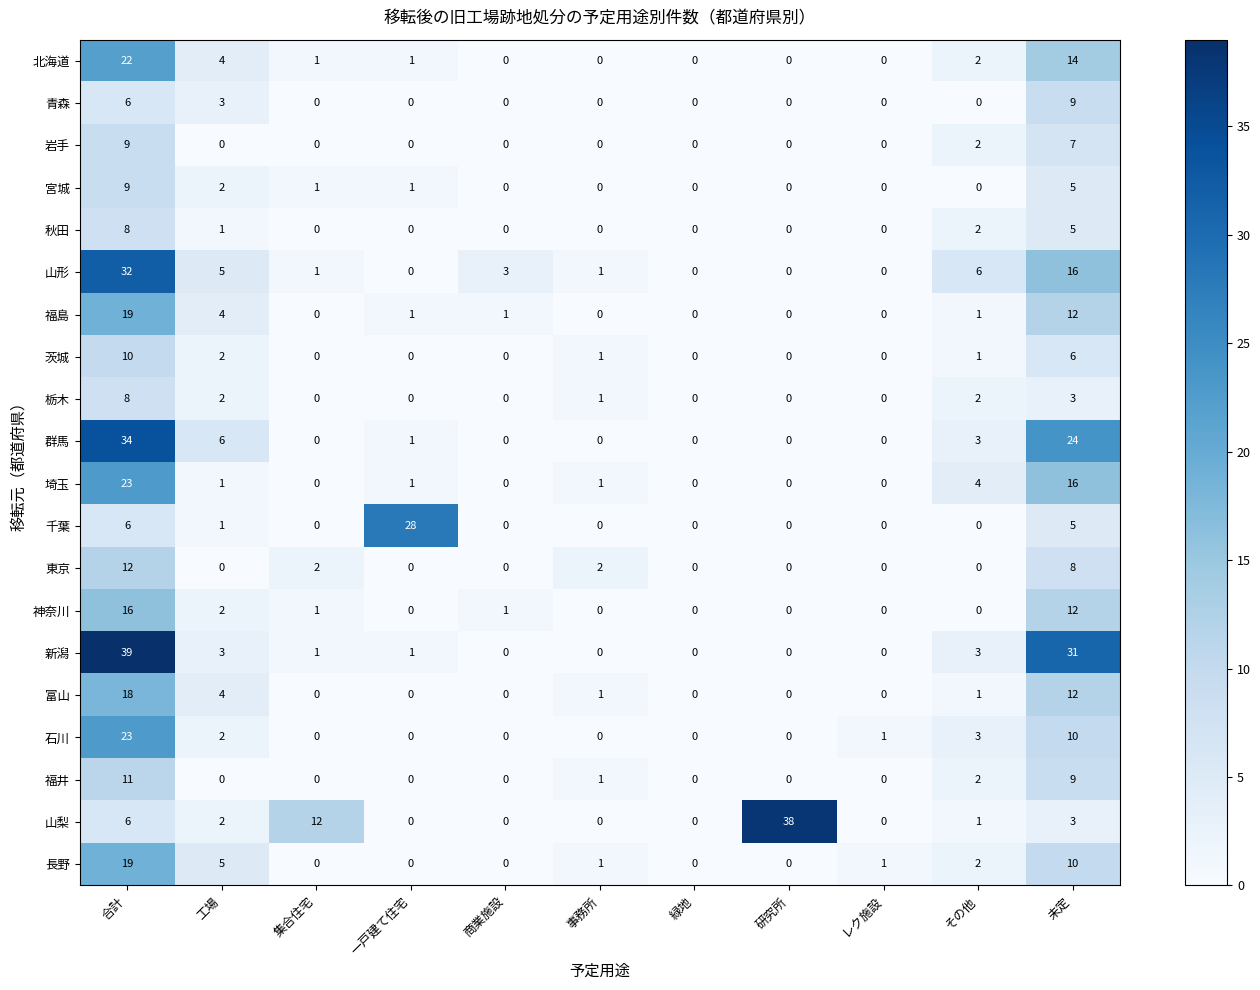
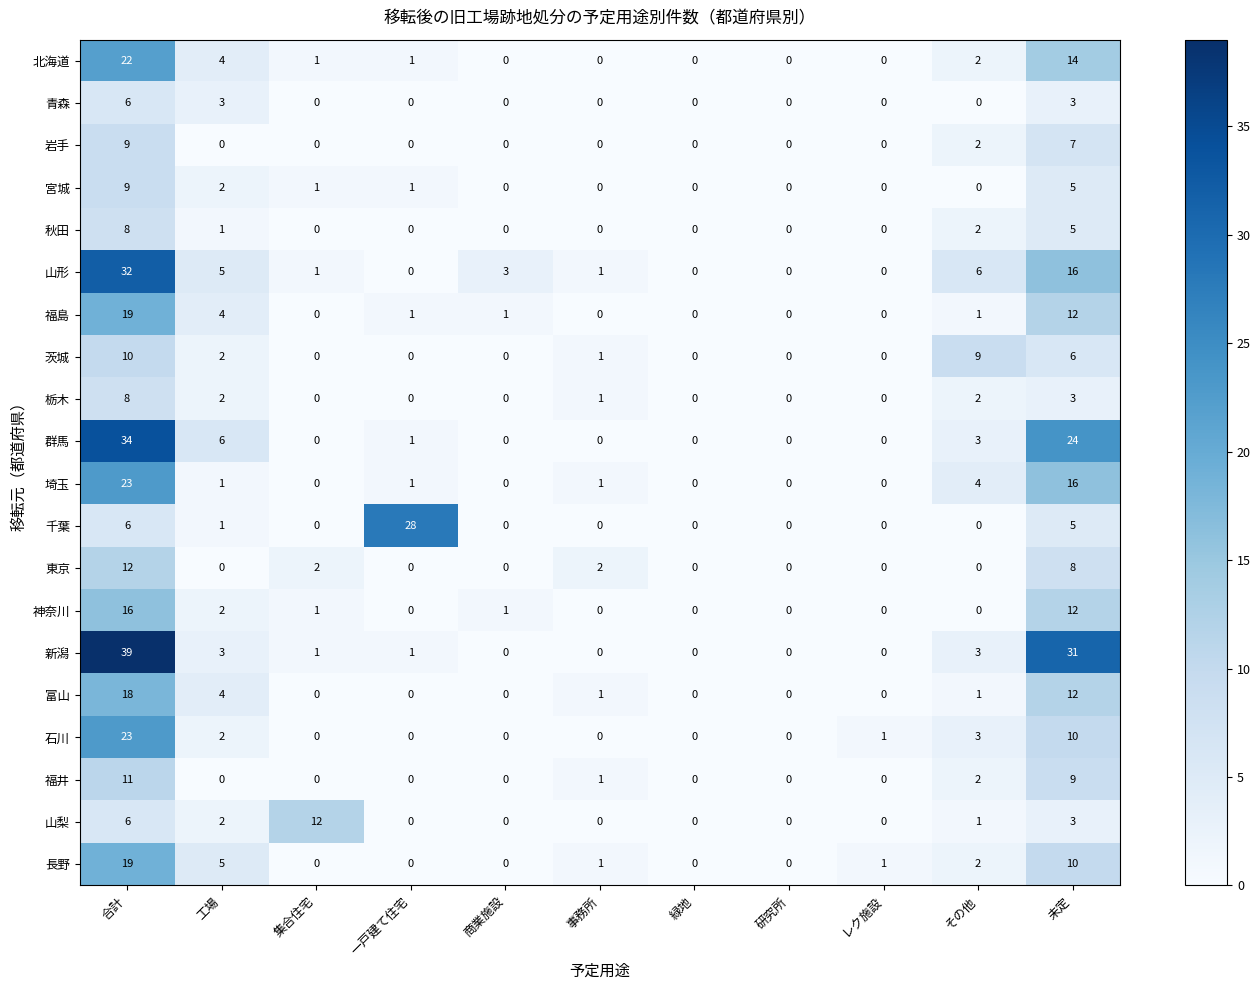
青森, 未定: 9 -> 3
茨城, その他: 1 -> 9
山梨, 研究所: 38 -> 0
